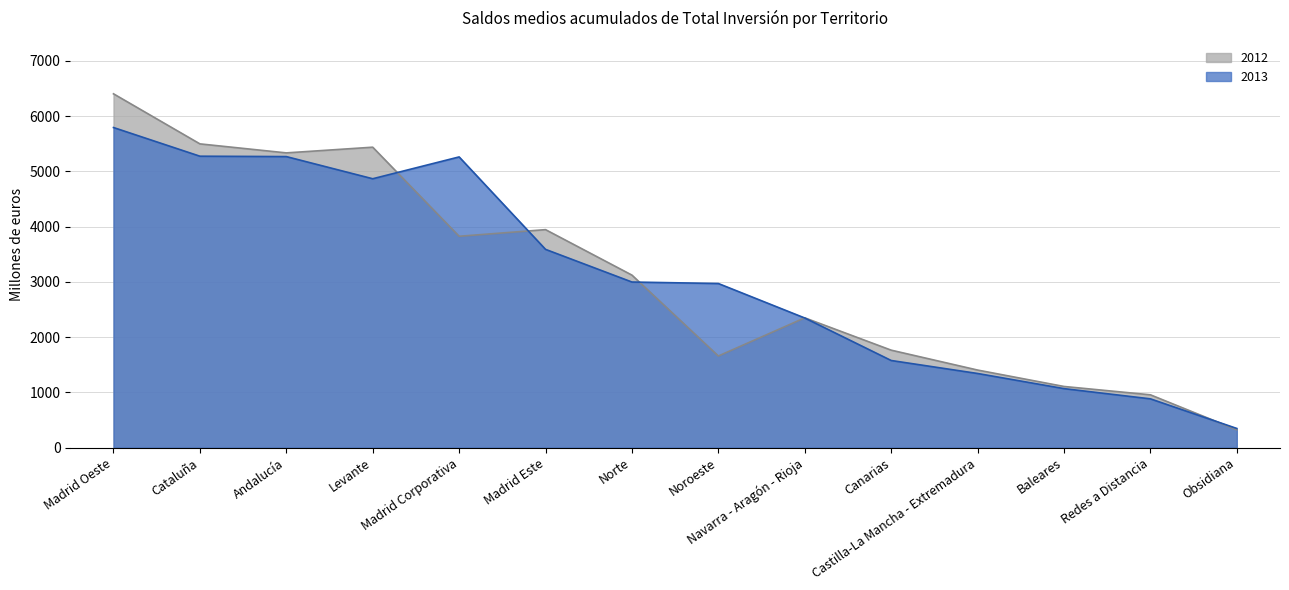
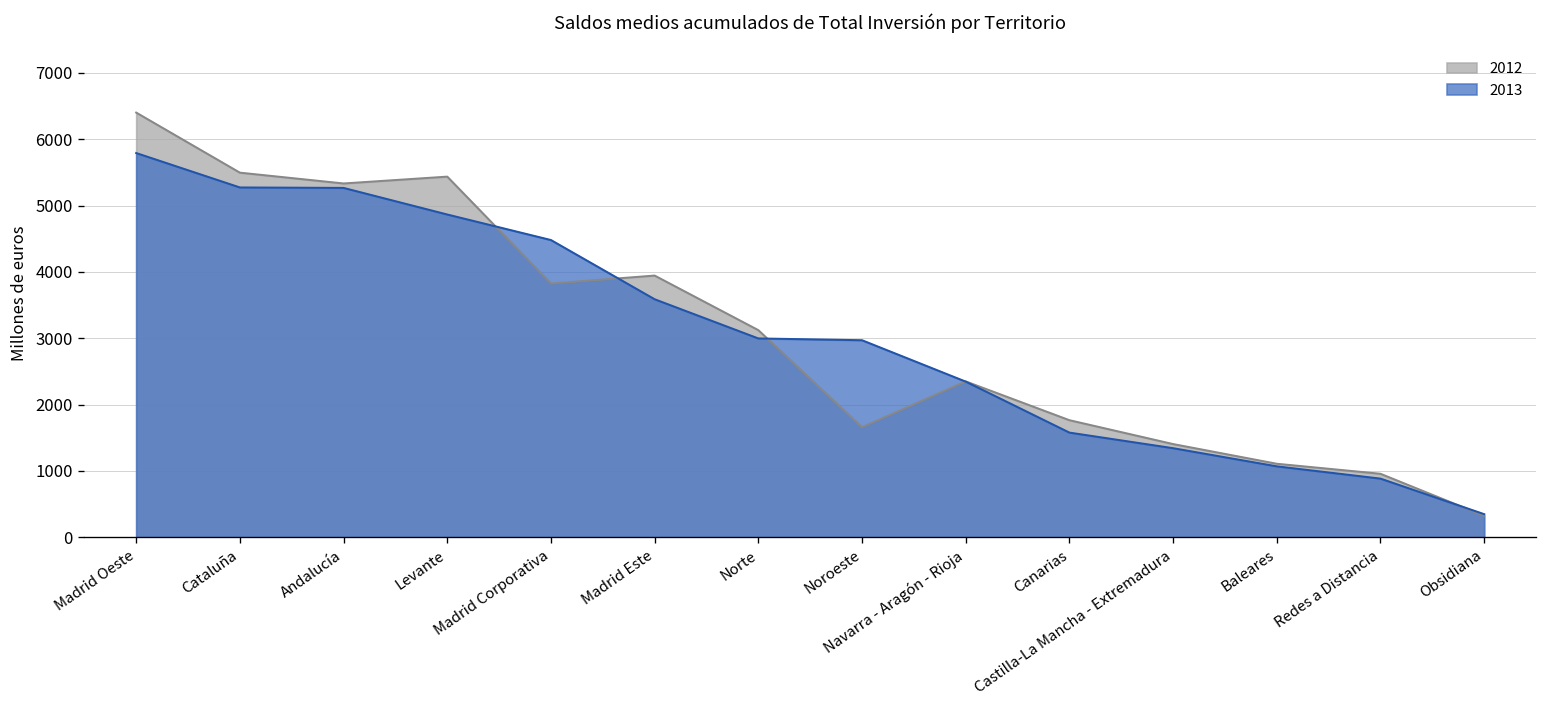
2013, Madrid Corporativa: 5300 -> 4500
